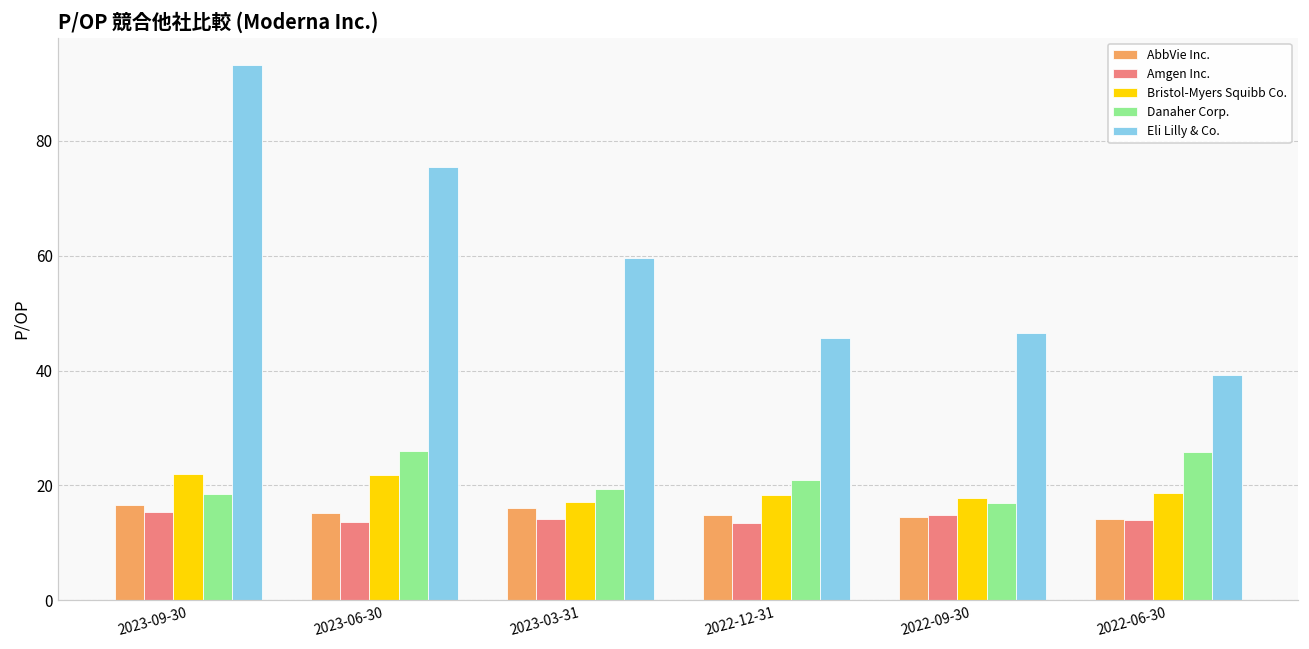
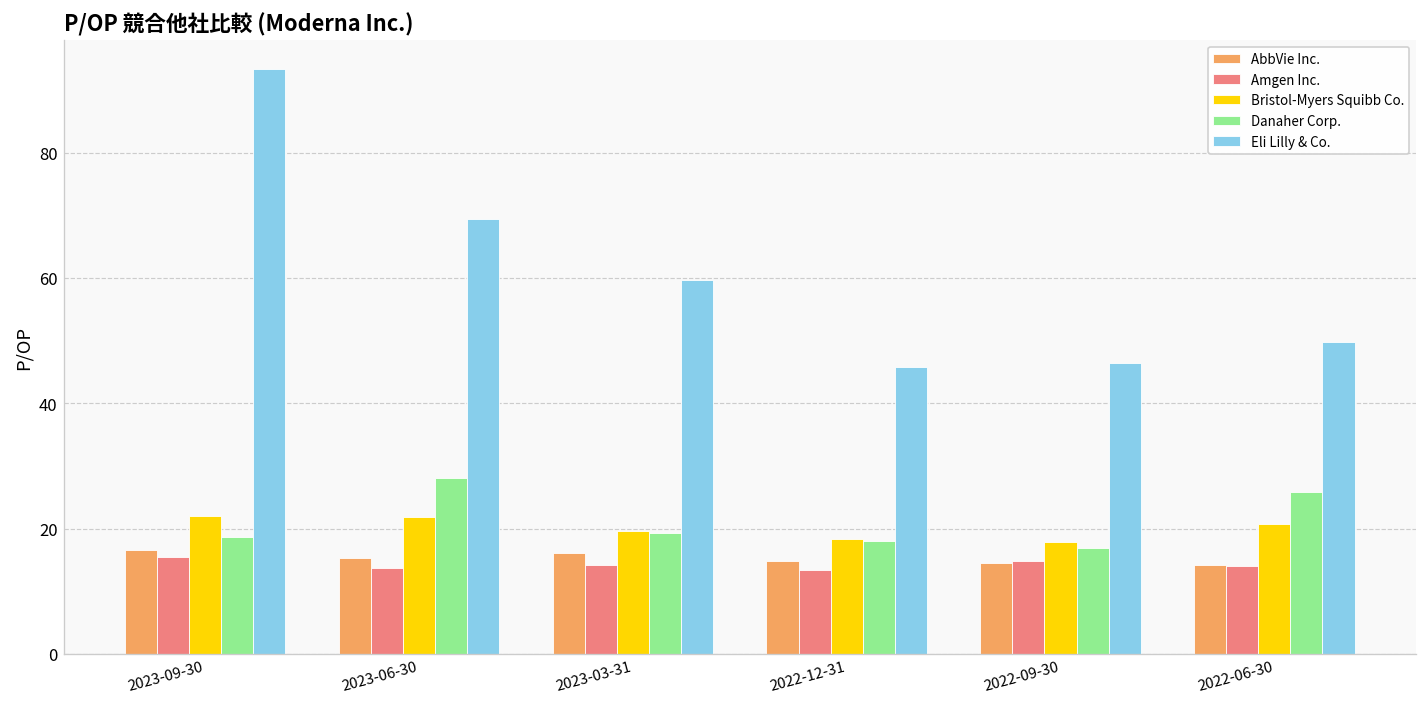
Danaher Corp., 2023-06-30: 26 -> 28
Eli Lilly & Co., 2023-06-30: 75 -> 69
Bristol-Myers Squibb Co., 2023-03-31: 17 -> 20
Danaher Corp., 2022-12-31: 21 -> 18
Bristol-Myers Squibb Co., 2022-06-30: 19 -> 21
Eli Lilly & Co., 2022-06-30: 39 -> 50
